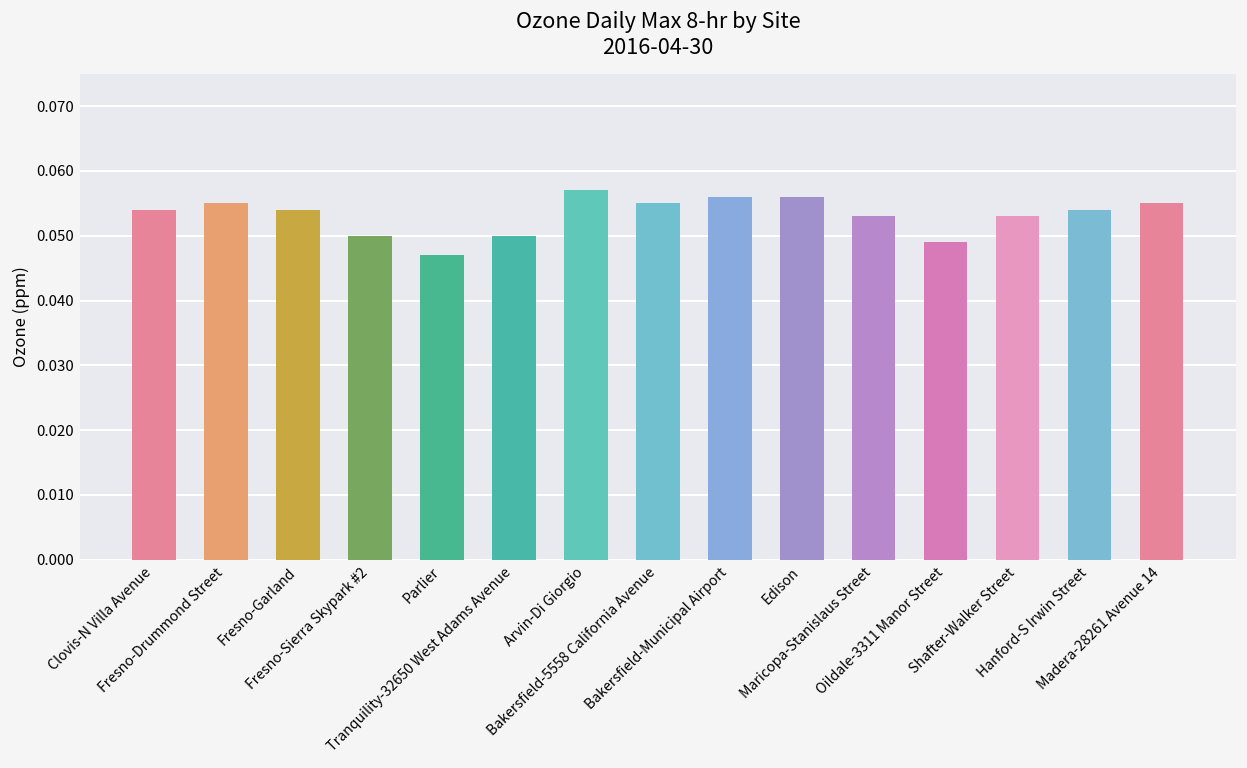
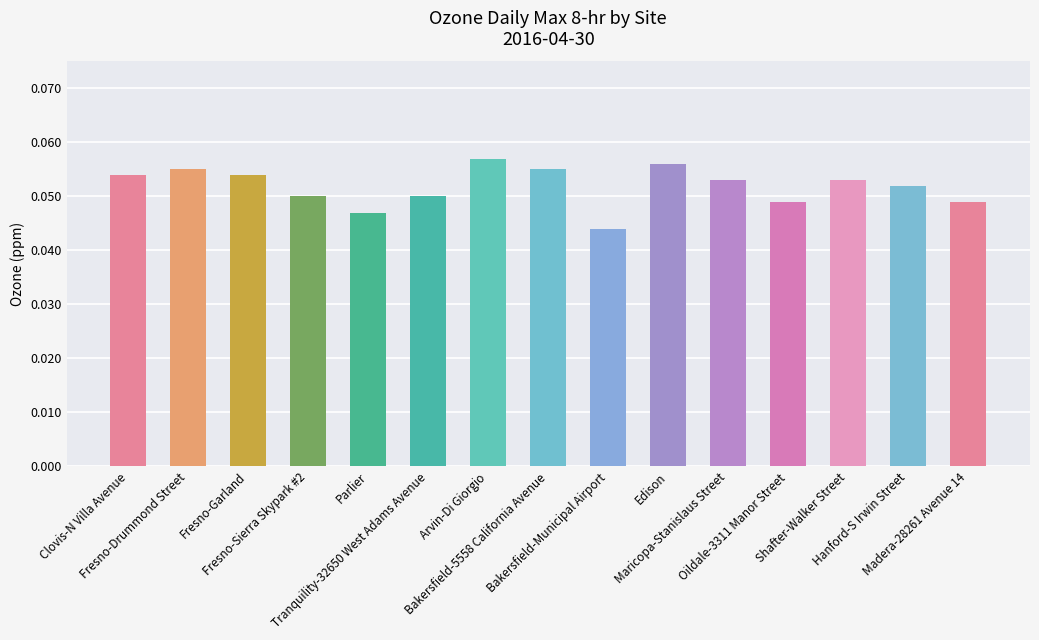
Bakersfield-Municipal Airport: 0.056 -> 0.044
Hanford-S Irwin Street: 0.054 -> 0.052
Madera-28261 Avenue 14: 0.055 -> 0.049
